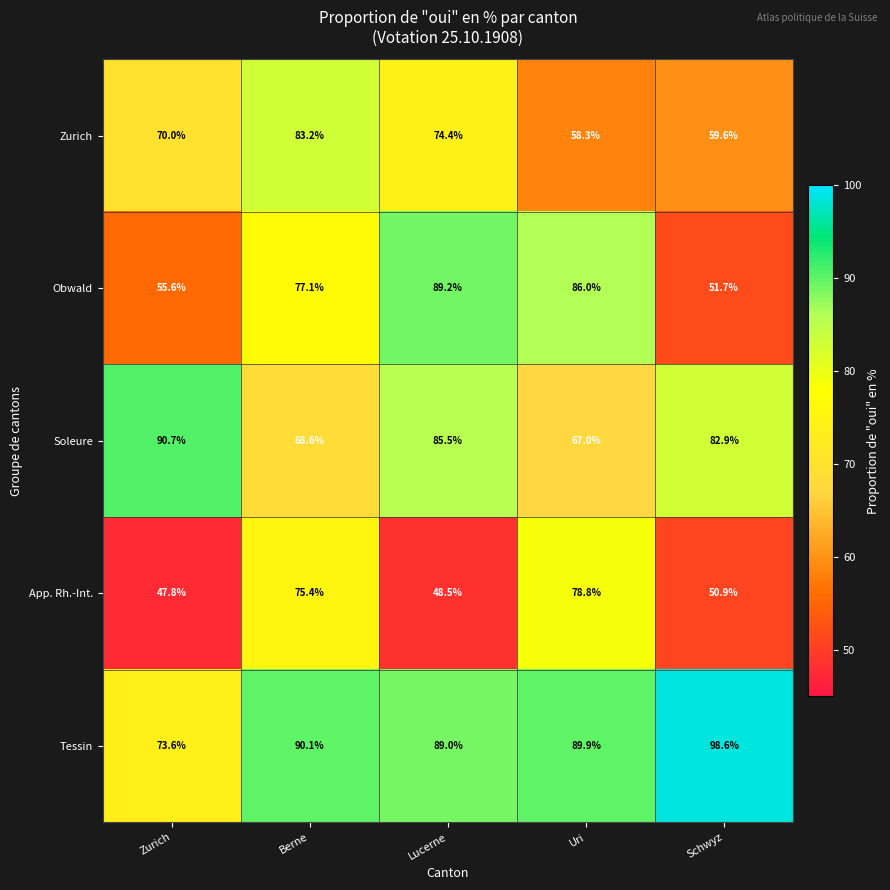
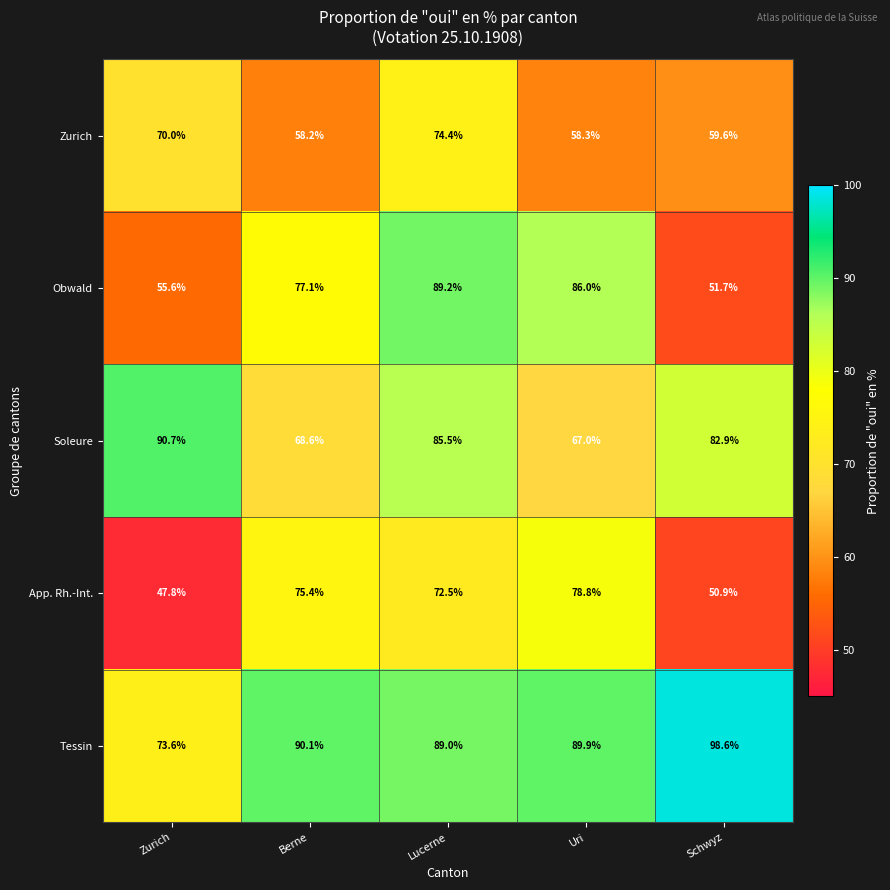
Zurich, Berne: 83.2% -> 58.2%
App. Rh.-Int., Lucerne: 48.5% -> 72.5%
